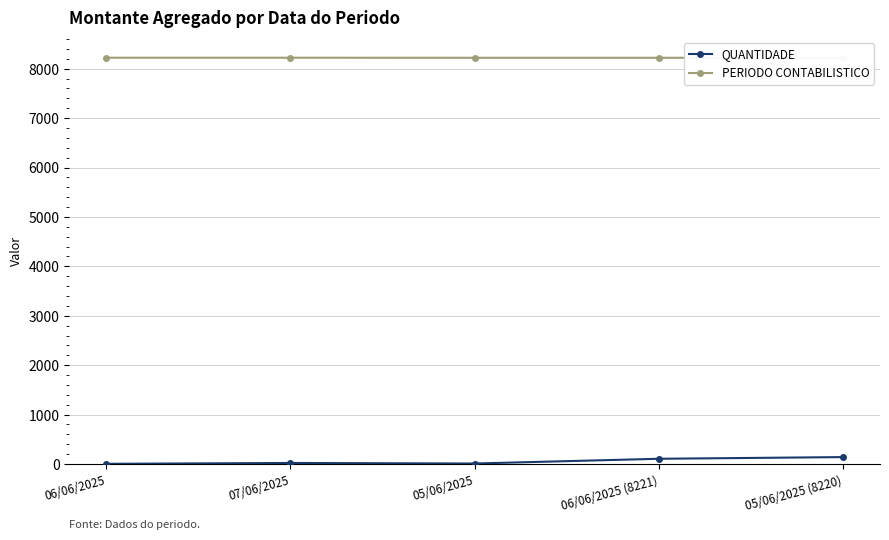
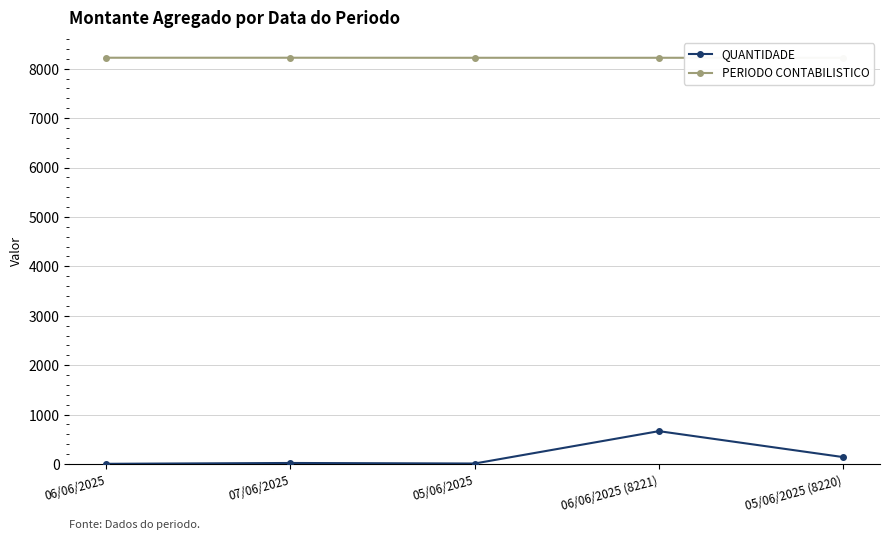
QUANTIDADE, 06/06/2025 (8221): 100 -> 700
